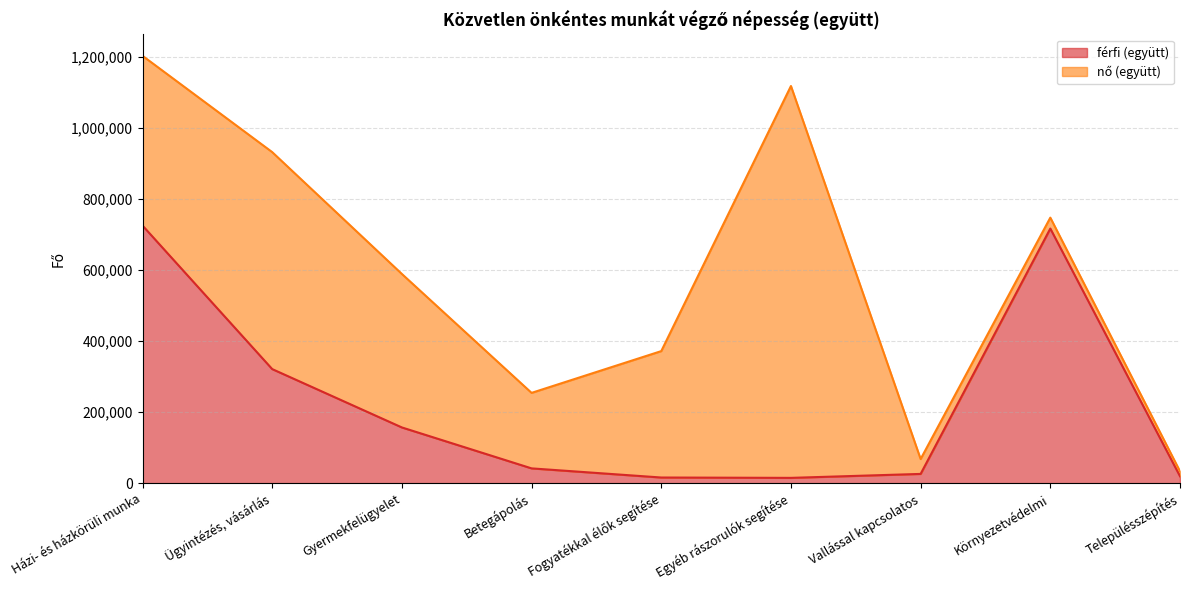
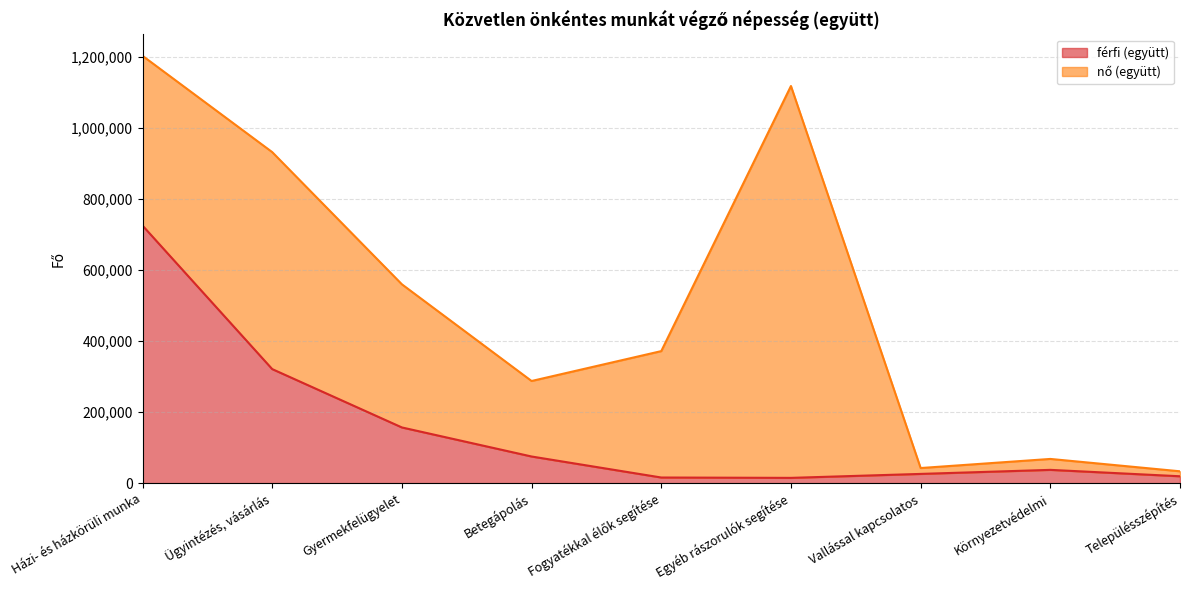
nő (együtt), Gyermekfelügyelet: 430,000 -> 400,000
férfi (együtt), Betegápolás: 40,000 -> 80,000
nő (együtt), Vallással kapcsolatos: 40,000 -> 20,000
férfi (együtt), Környezetvédelmi: 720,000 -> 40,000
